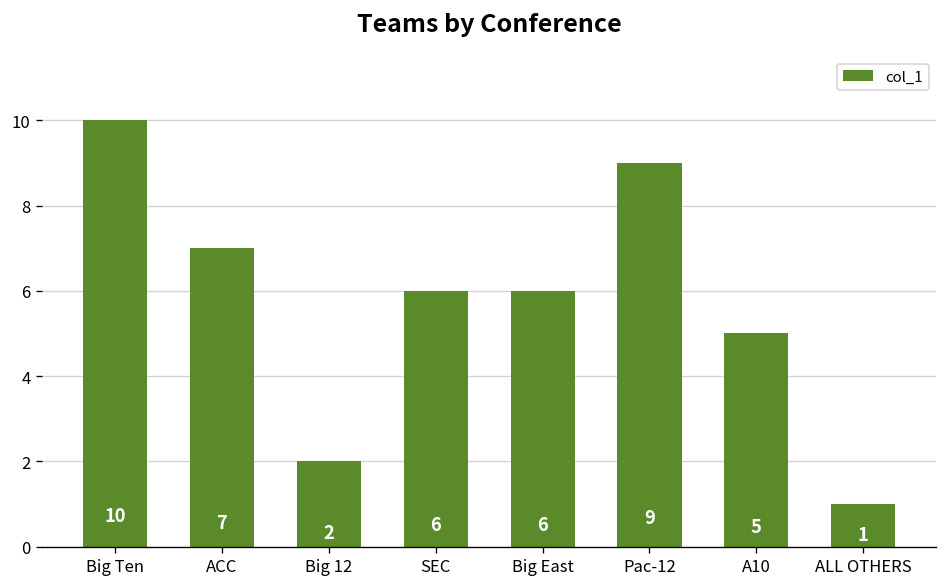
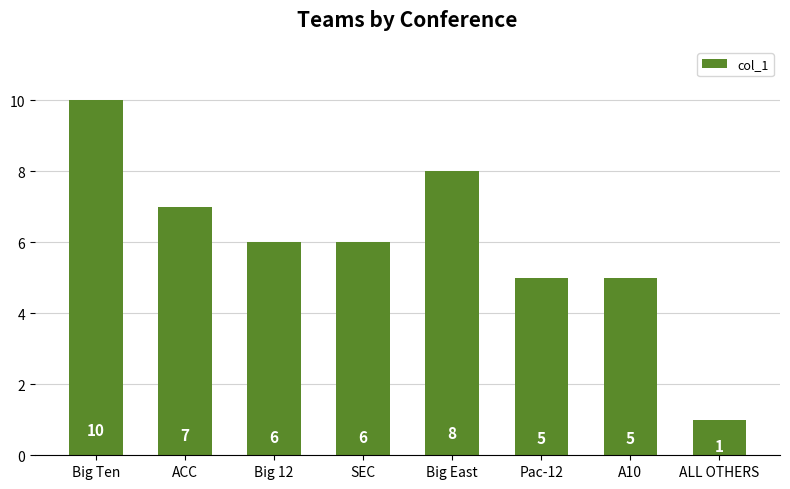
Big 12: 2 -> 6
Big East: 6 -> 8
Pac-12: 9 -> 5
